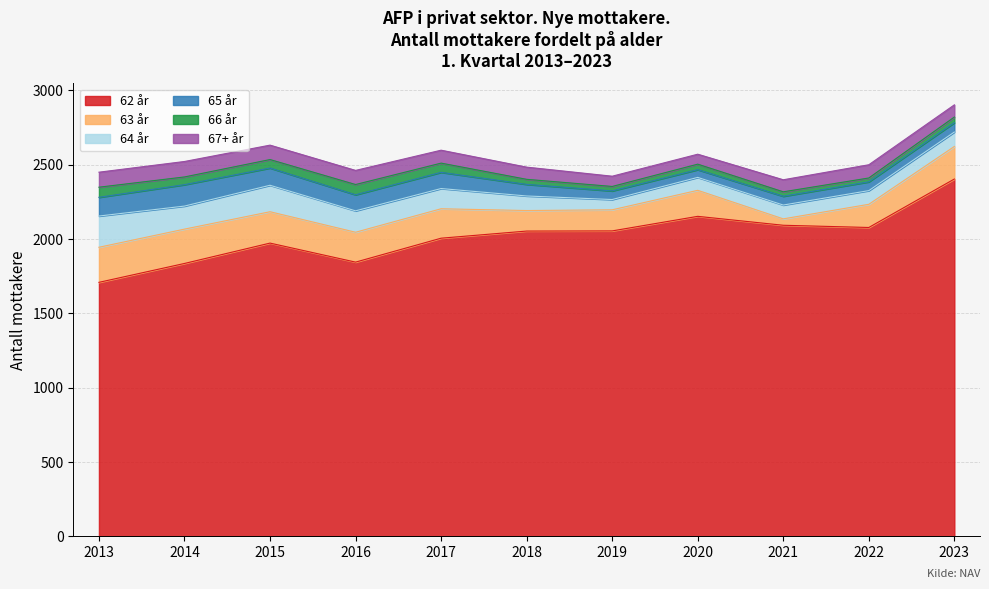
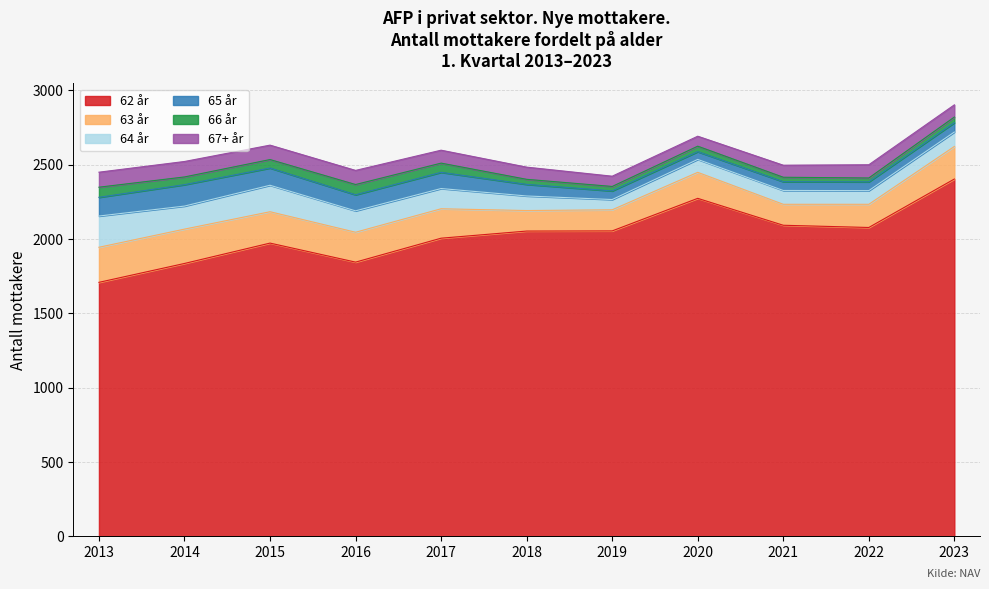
62 år, 2020: 2150 -> 2270
63 år, 2021: 40 -> 140
